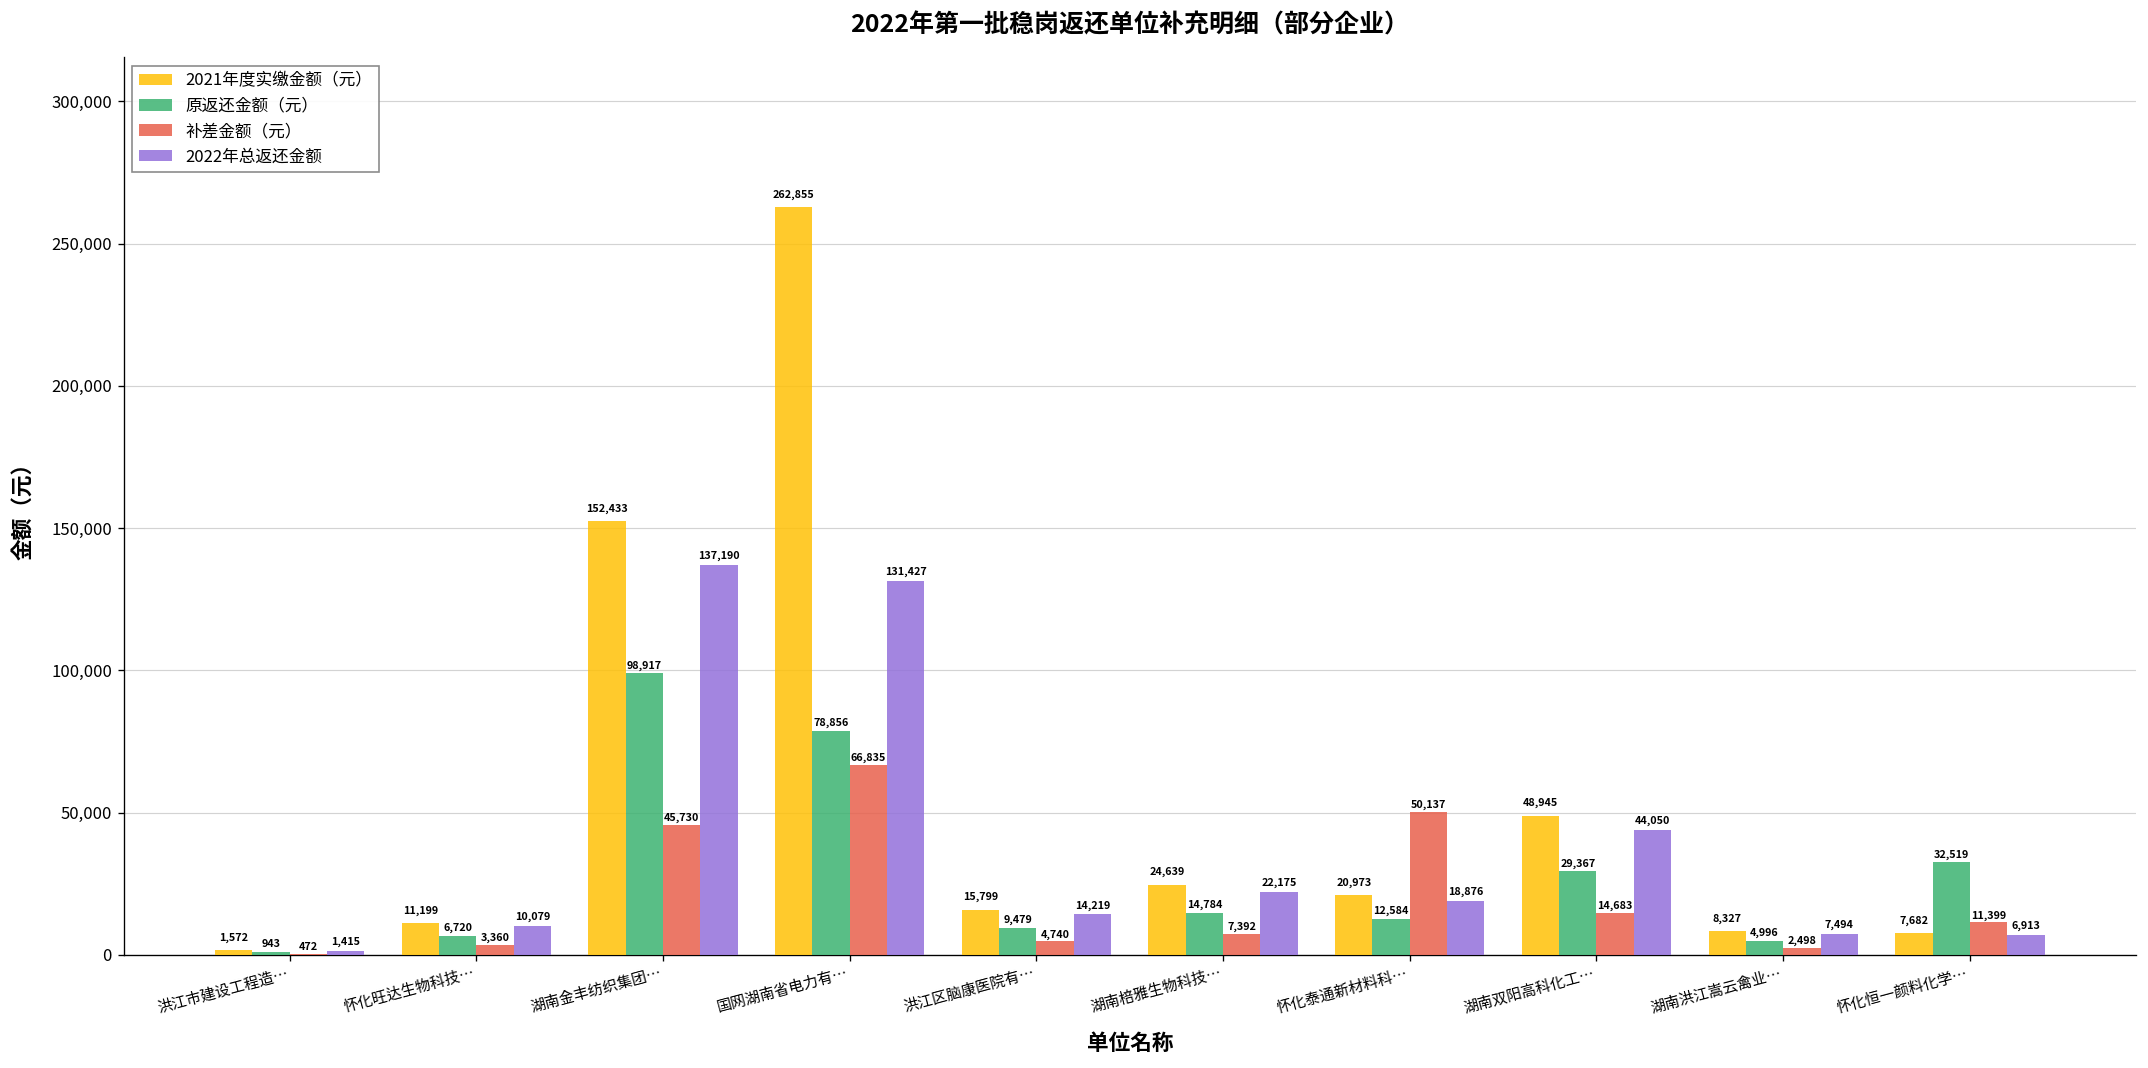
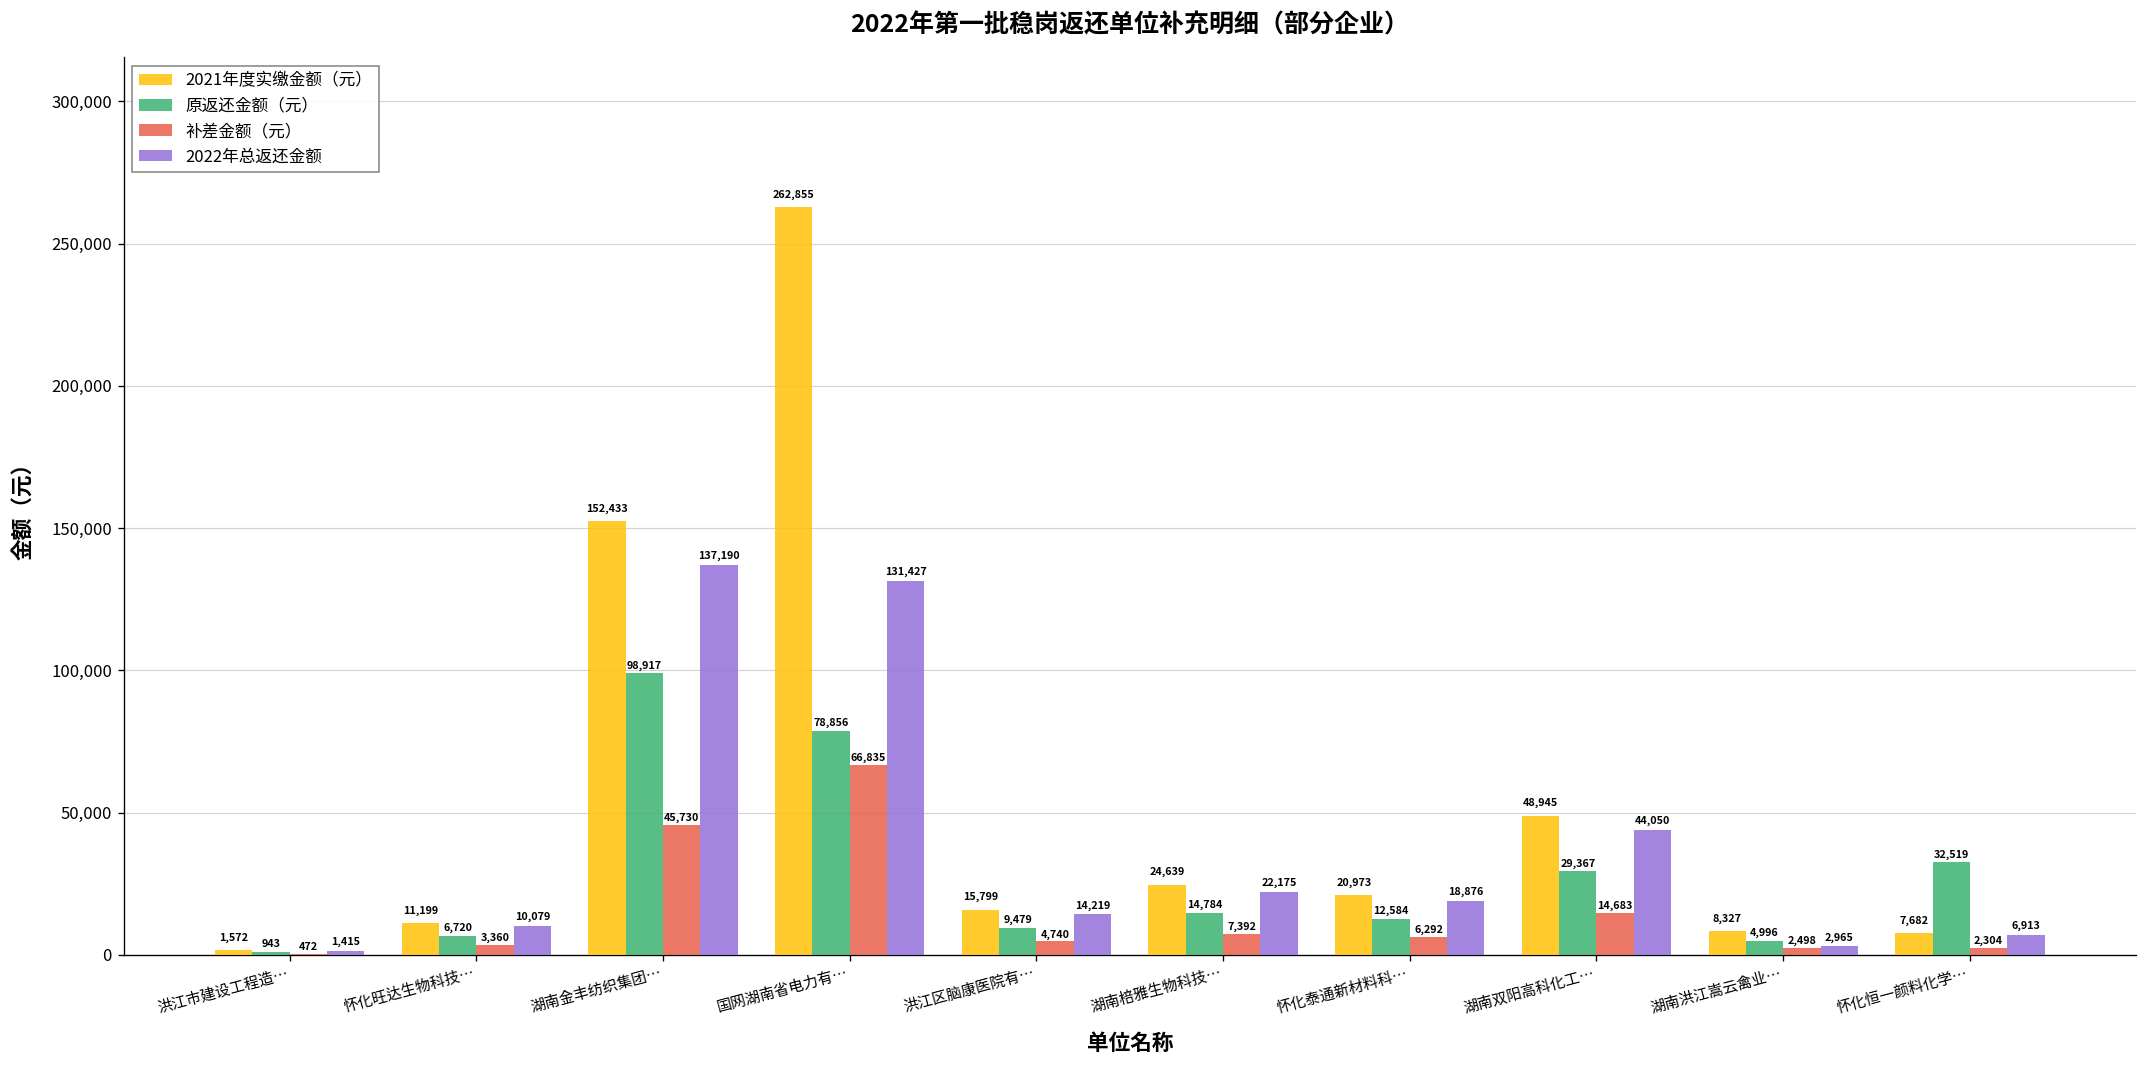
补差金额（元）, 怀化泰通新材料科…: 50,137 -> 6,292
2022年总返还金额, 湖南洪江嵩云禽业…: 7,494 -> 2,965
补差金额（元）, 怀化恒一颜料化学…: 11,399 -> 2,304
